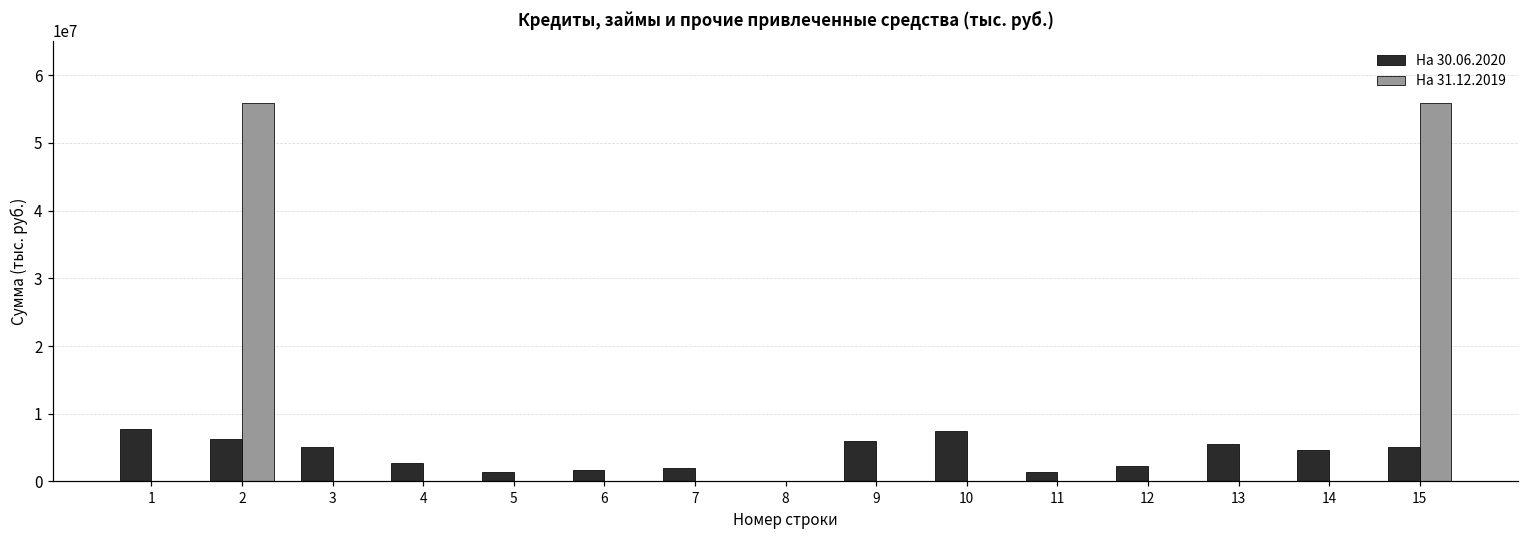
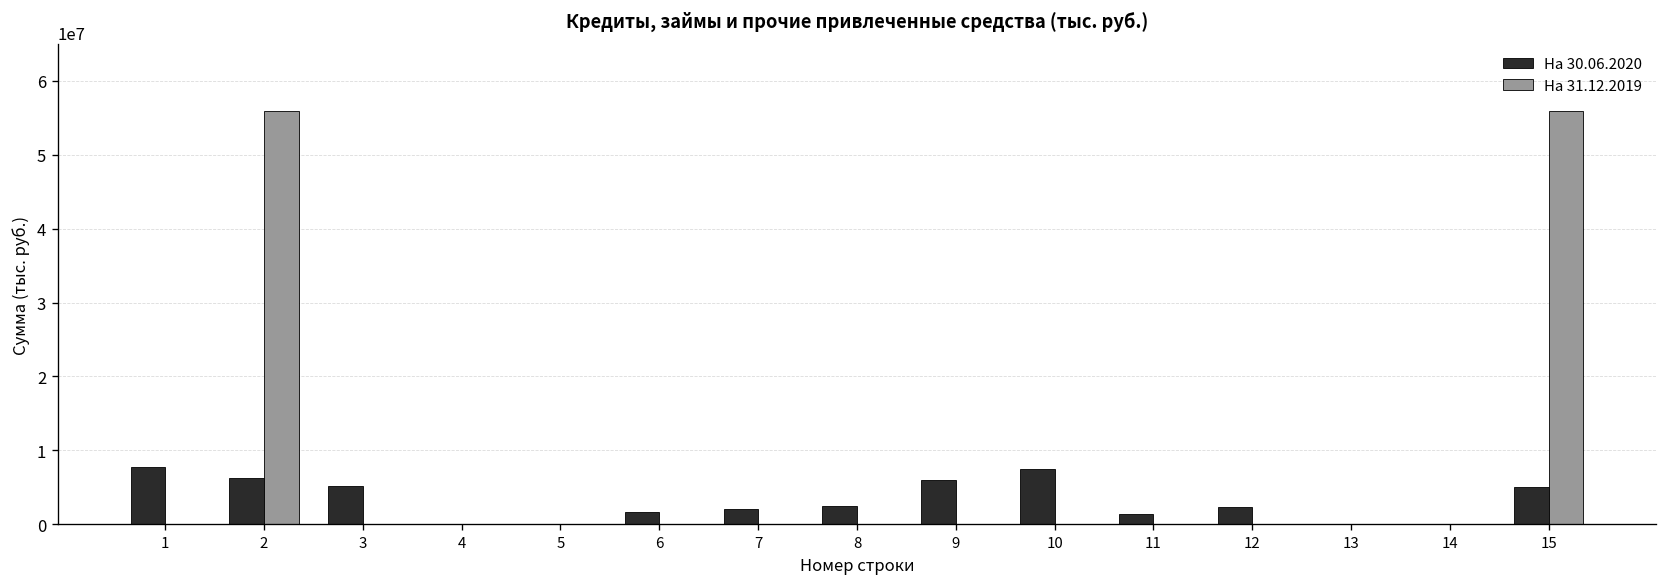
На 30.06.2020, 4: 3000000 -> 0
На 30.06.2020, 5: 1000000 -> 0
На 30.06.2020, 8: 0 -> 2000000
На 30.06.2020, 13: 6000000 -> 0
На 30.06.2020, 14: 5000000 -> 0
